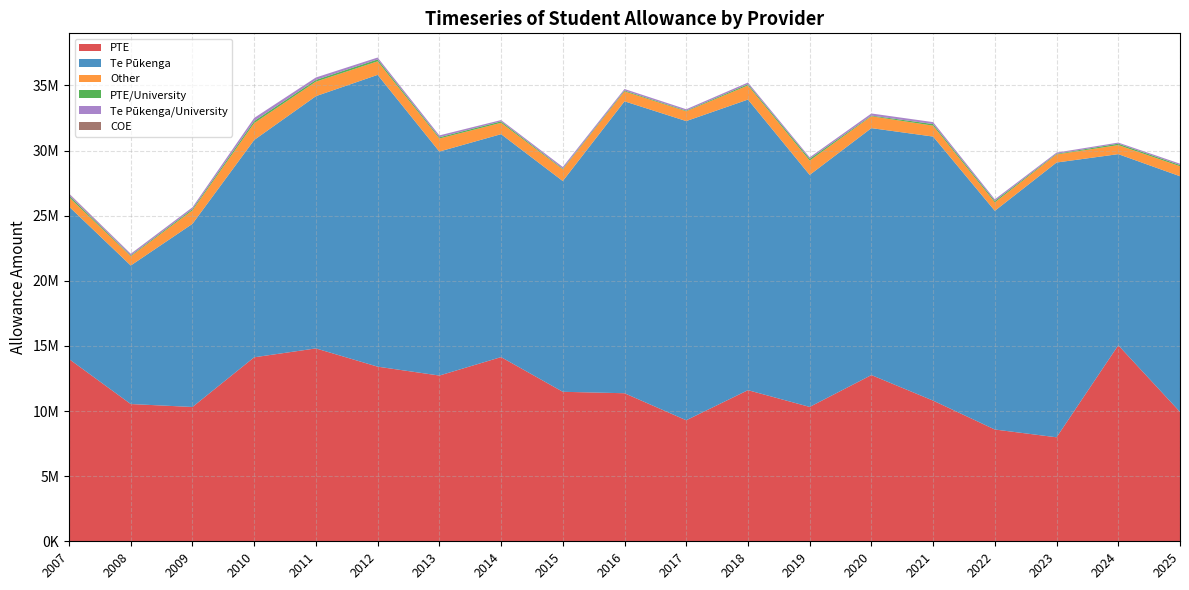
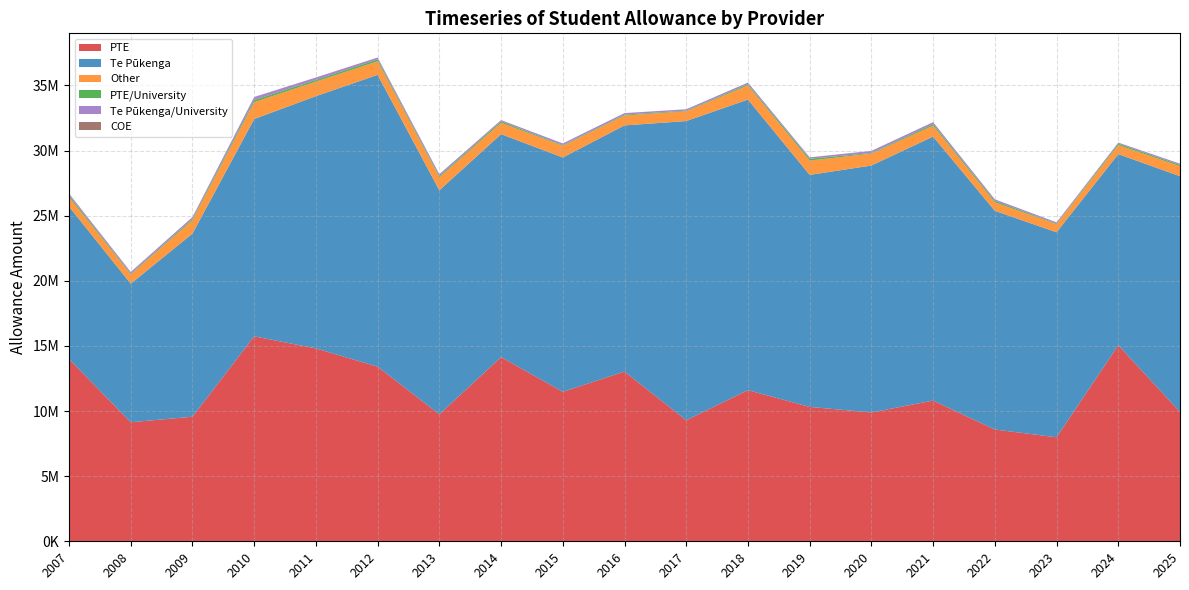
PTE, 2008: 10500000 -> 9100000
PTE, 2009: 10300000 -> 9600000
PTE, 2010: 14100000 -> 15700000
PTE, 2013: 12700000 -> 9800000
Te Pūkenga, 2015: 16200000 -> 18000000
PTE, 2016: 11400000 -> 13000000
Te Pūkenga, 2016: 22400000 -> 18900000
PTE, 2020: 12800000 -> 9900000
Te Pūkenga, 2023: 21100000 -> 15700000
